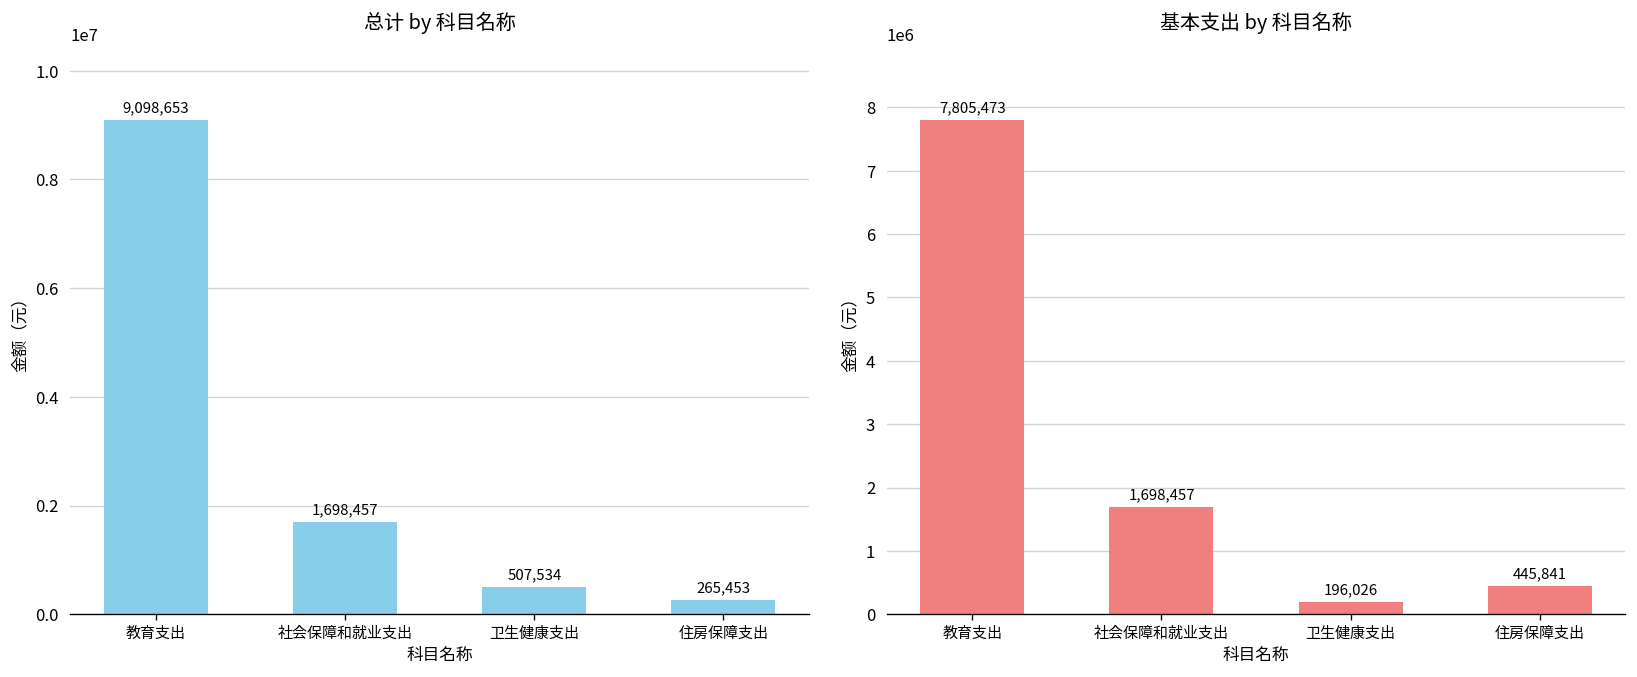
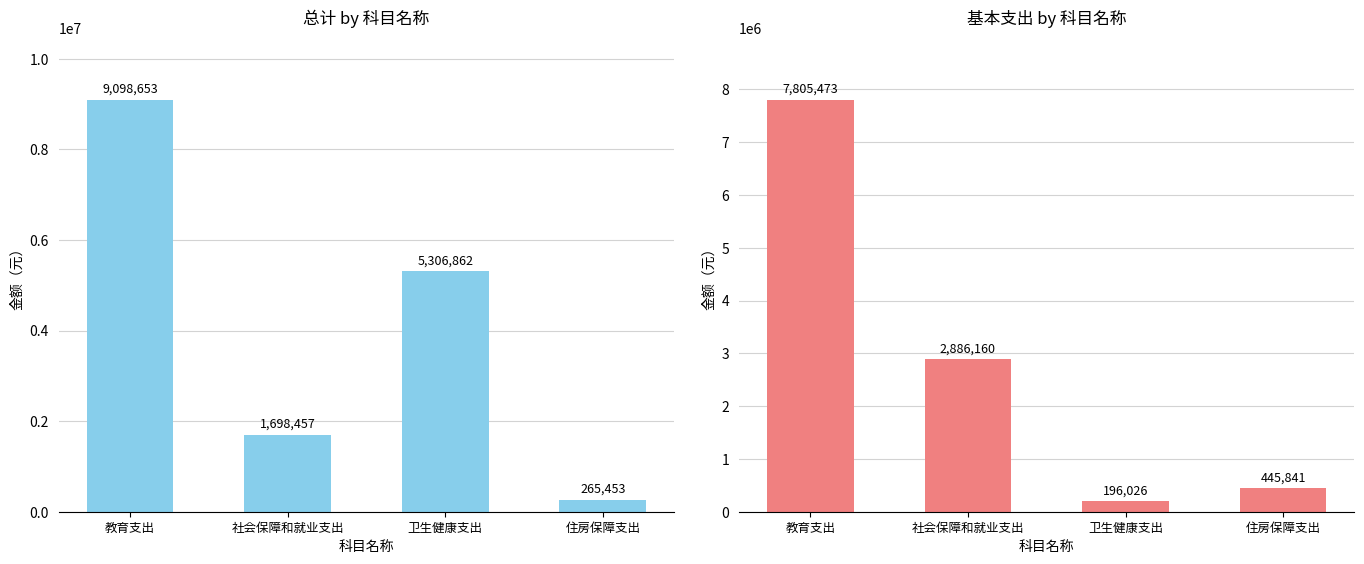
总计 by 科目名称, 卫生健康支出: 507,534 -> 5,306,862
基本支出 by 科目名称, 社会保障和就业支出: 1,698,457 -> 2,886,160
